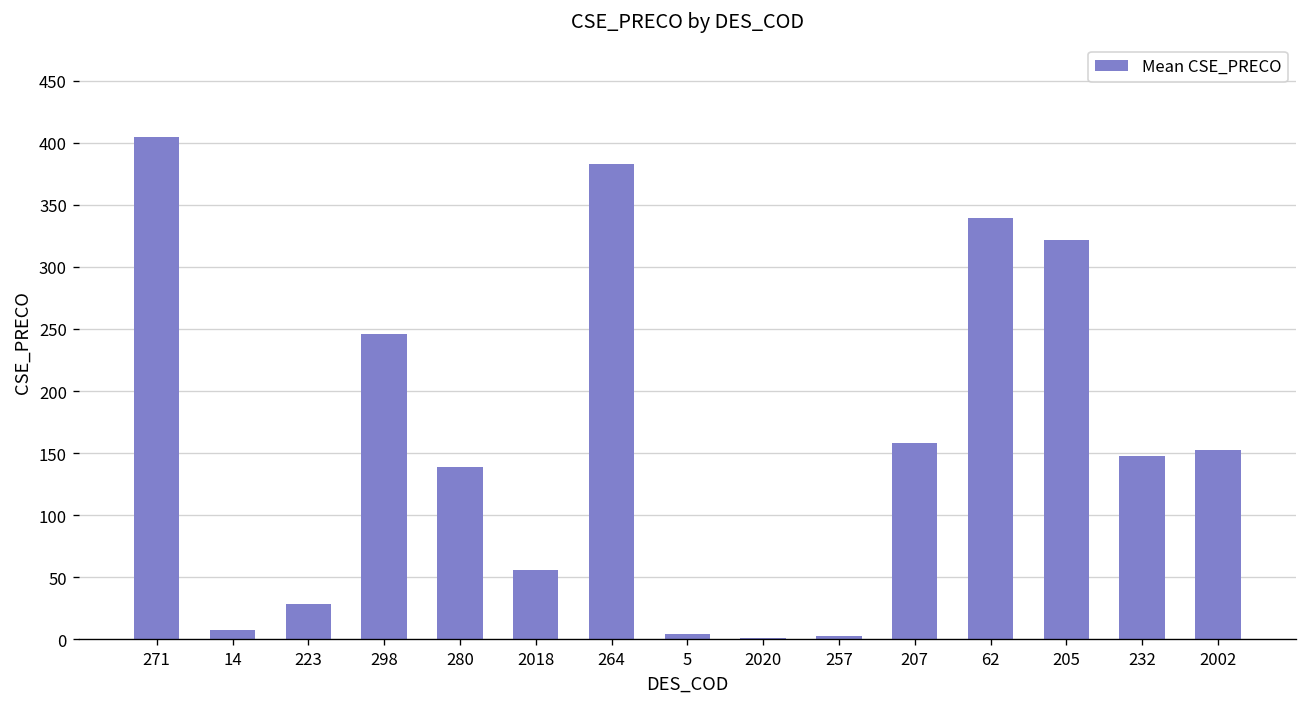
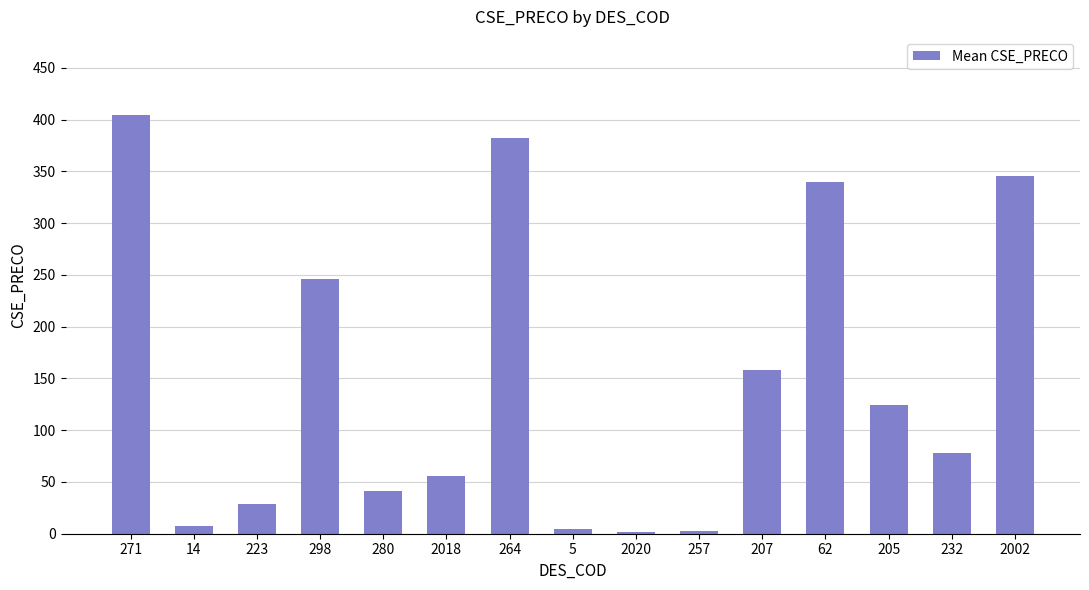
280: 139 -> 41
205: 321 -> 124
232: 148 -> 78
2002: 152 -> 346
